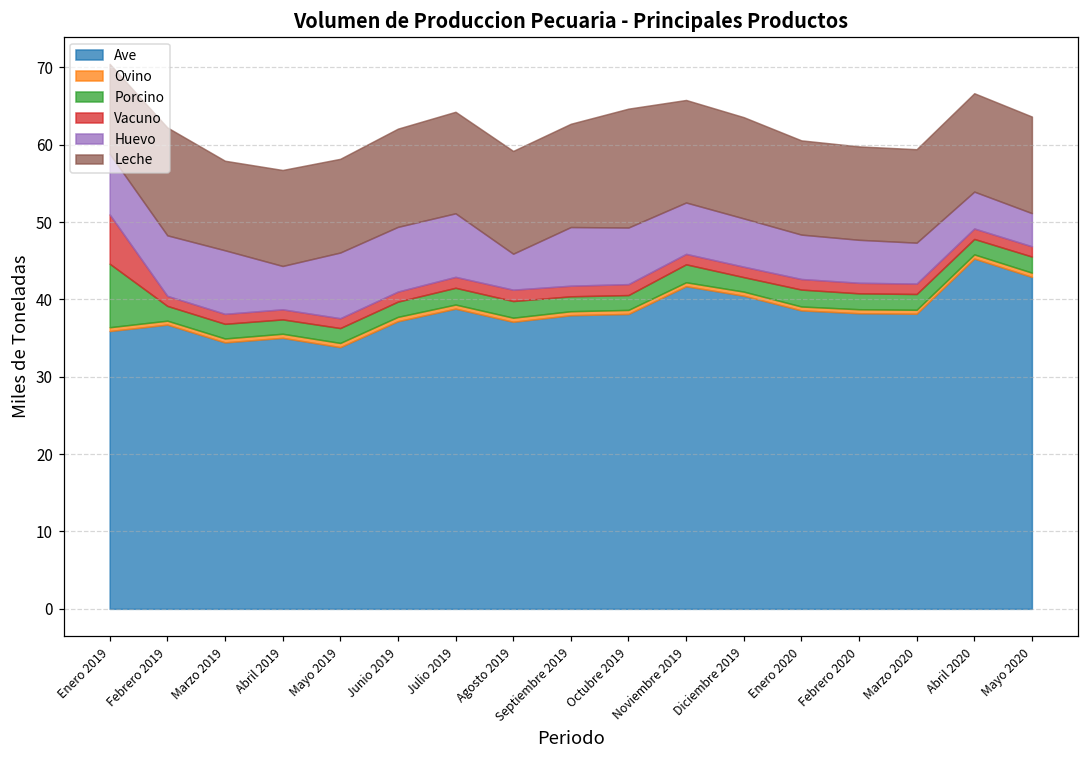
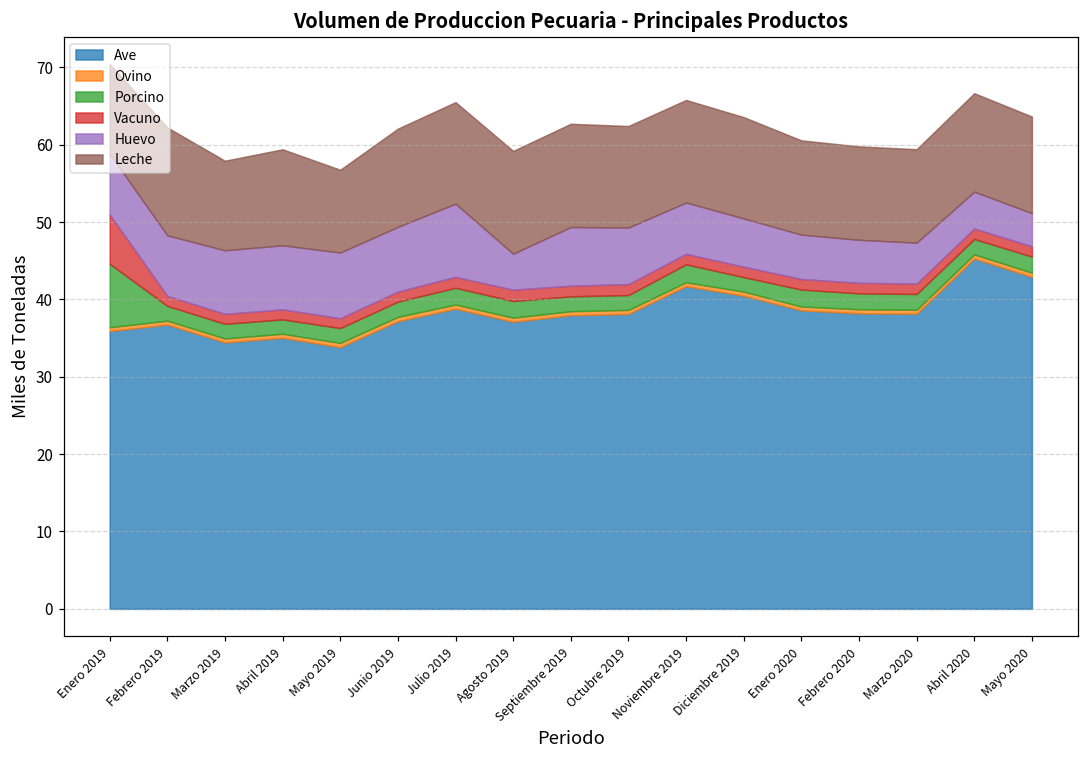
Huevo, Abril 2019: 6 -> 8
Leche, Mayo 2019: 12 -> 11
Huevo, Julio 2019: 8 -> 9
Leche, Octubre 2019: 15 -> 13
